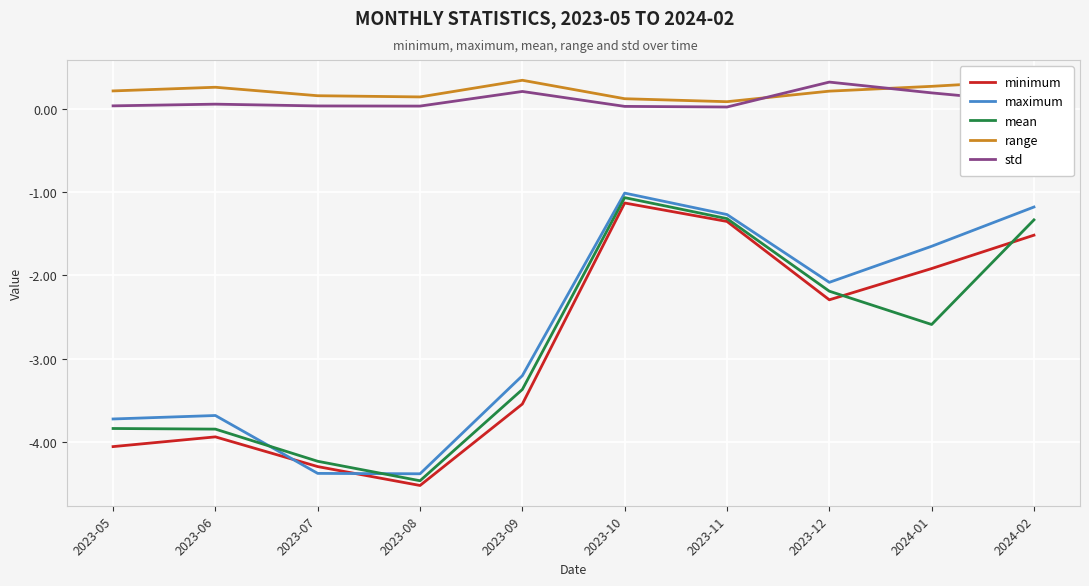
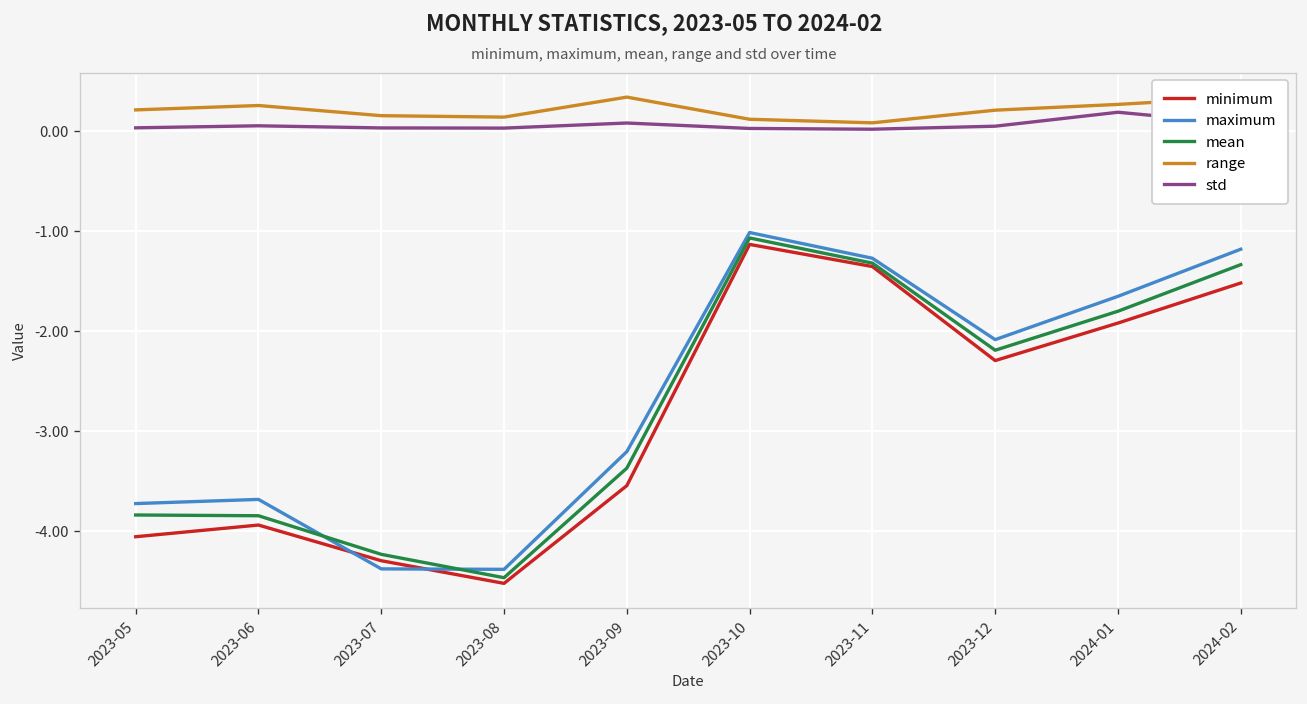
std, 2023-09: 0.2 -> 0.1
std, 2023-12: 0.3 -> 0.0
mean, 2024-01: -2.6 -> -1.8
